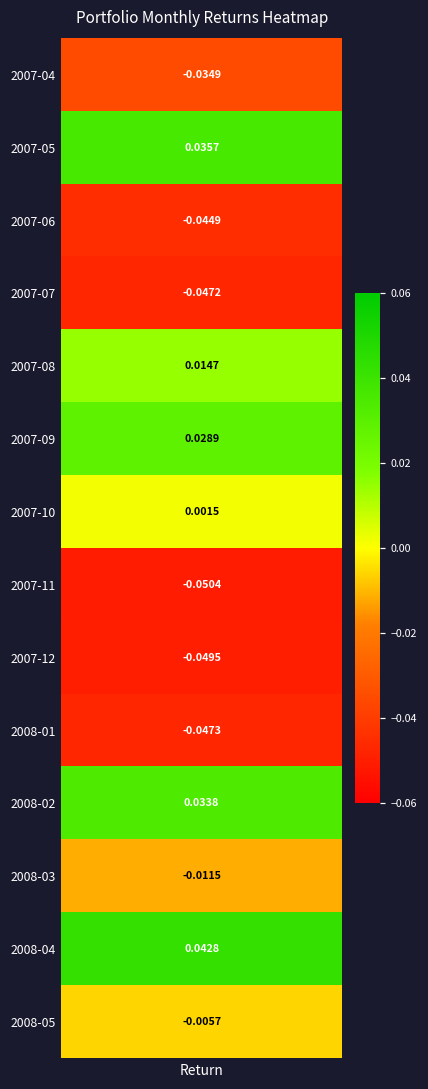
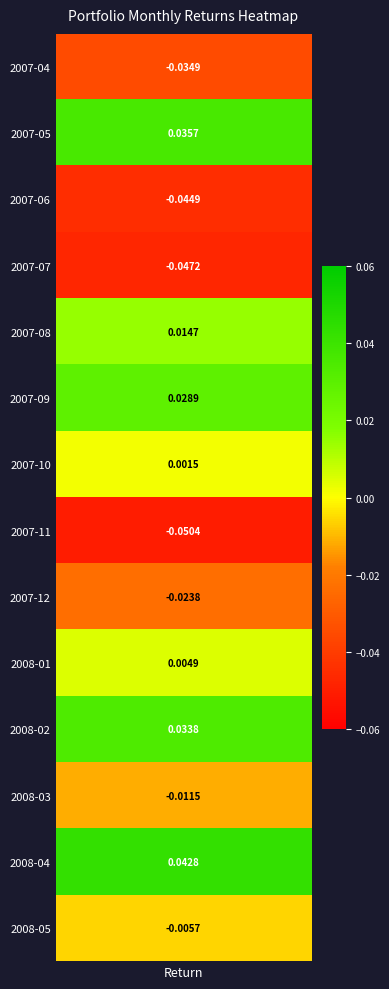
2007-12, Return: -0.0495 -> -0.0238
2008-01, Return: -0.0473 -> 0.0049
